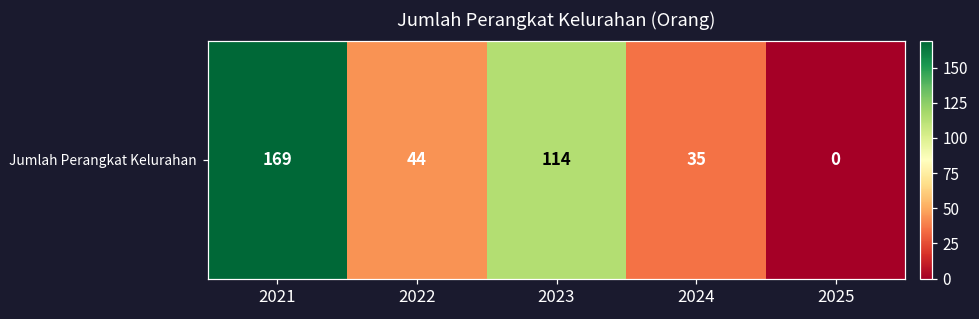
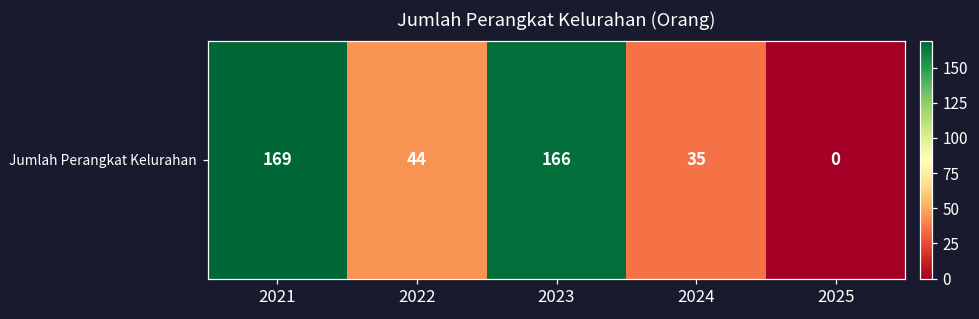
Jumlah Perangkat Kelurahan, 2023: 114 -> 166
